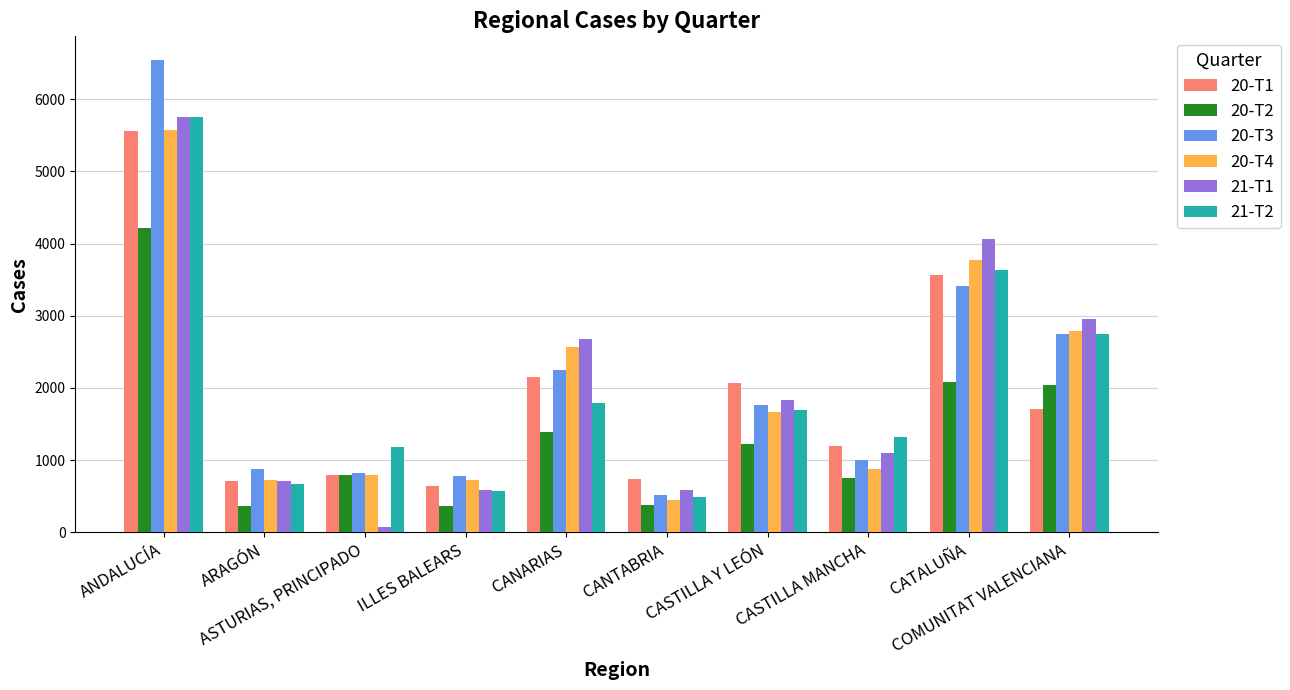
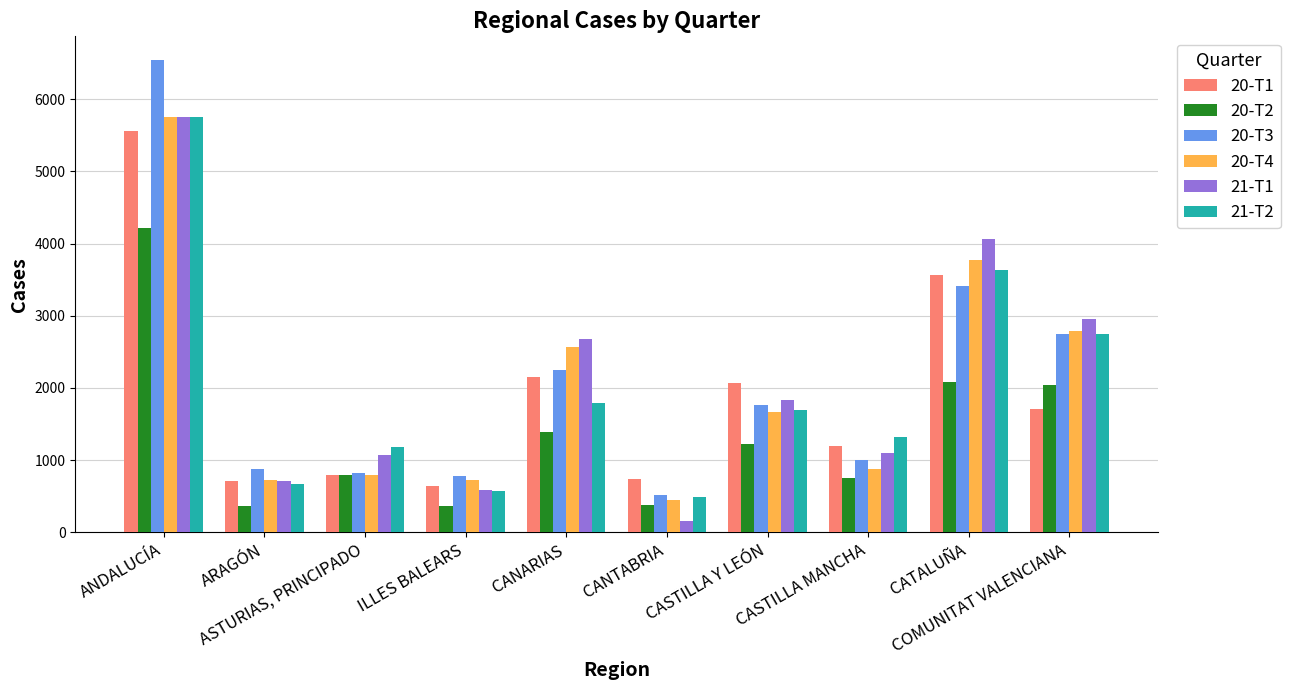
20-T4, ANDALUCÍA: 5600 -> 5800
21-T1, ASTURIAS, PRINCIPADO: 100 -> 1100
21-T1, CANTABRIA: 600 -> 200
